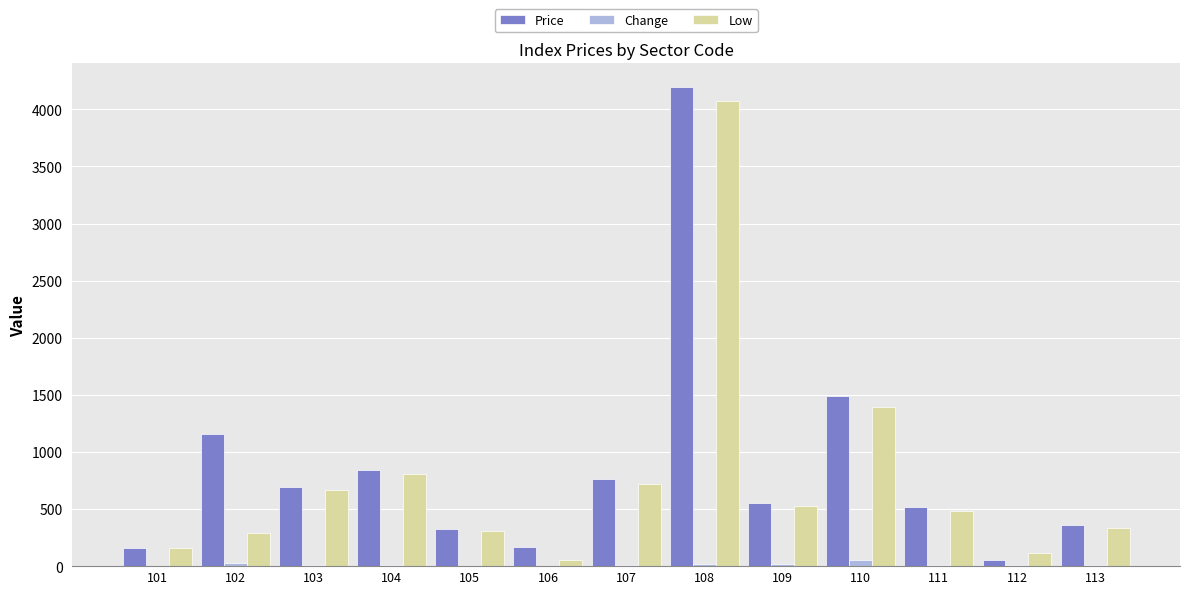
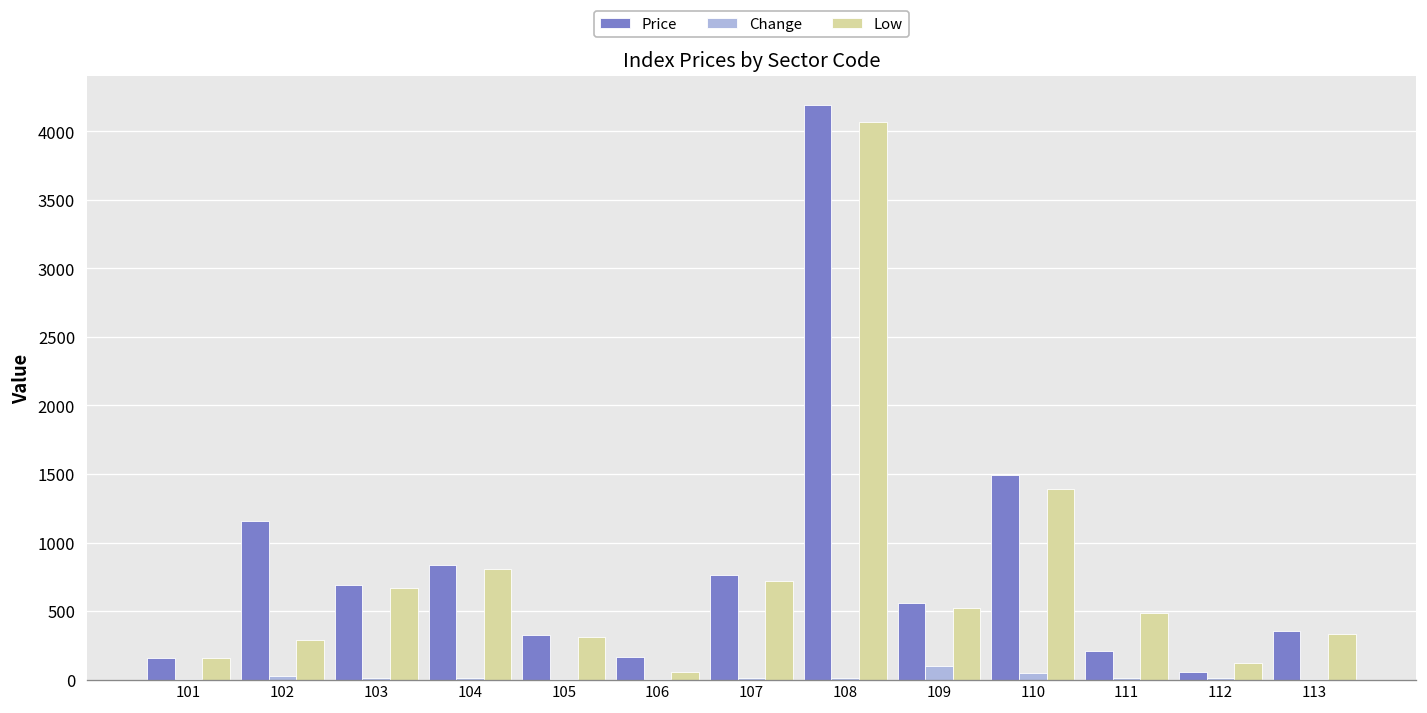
Change, 109: 20 -> 100
Price, 111: 520 -> 210
